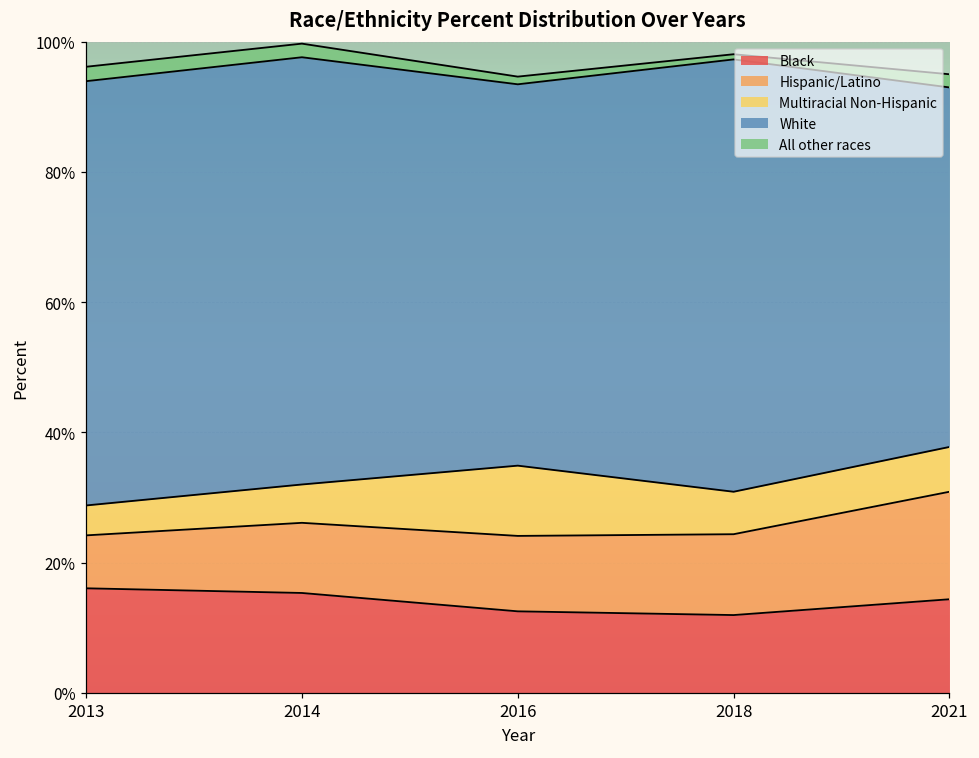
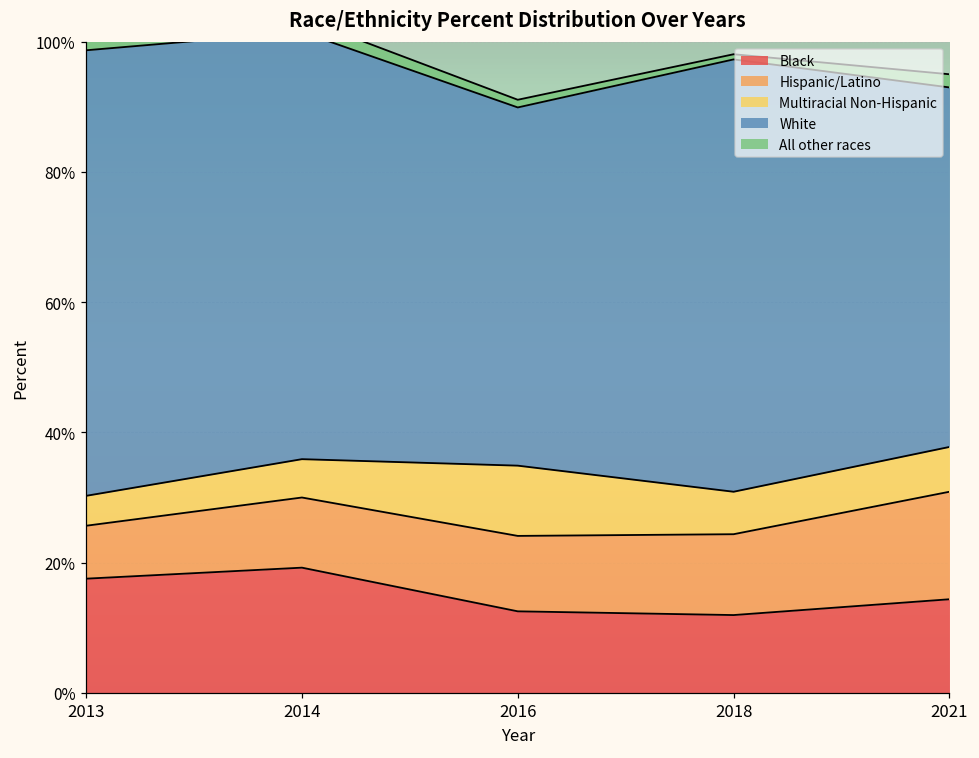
Black, 2013: 16% -> 18%
White, 2013: 65% -> 68%
Black, 2014: 15% -> 19%
White, 2016: 59% -> 55%
